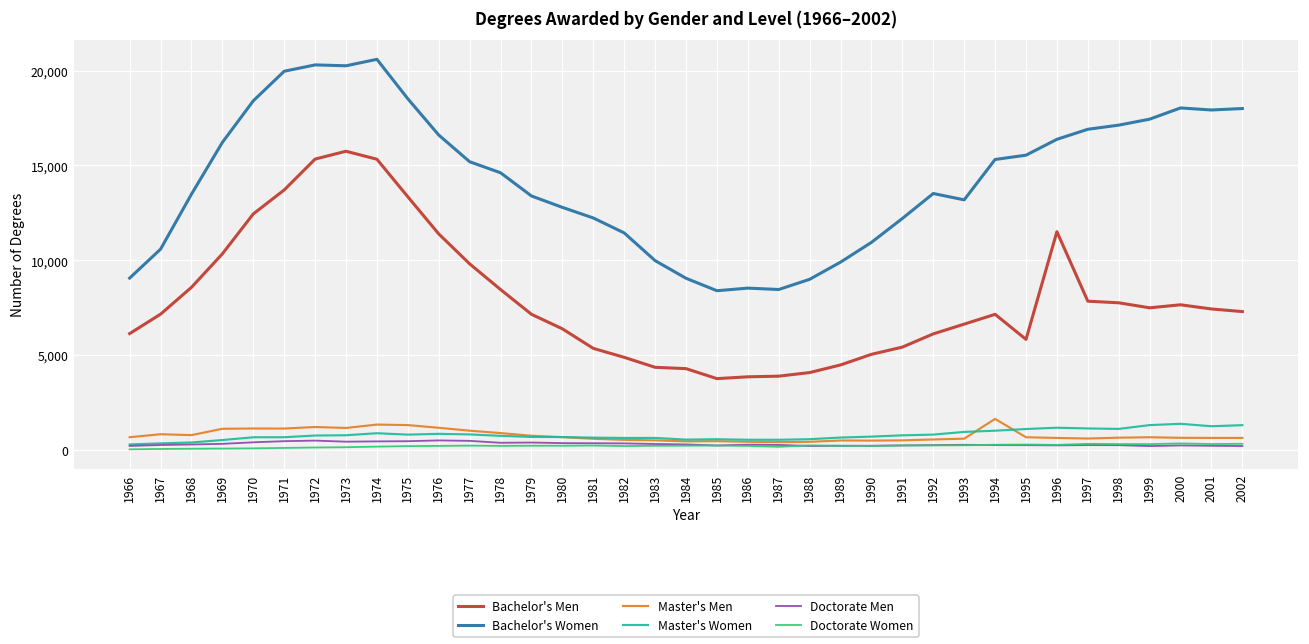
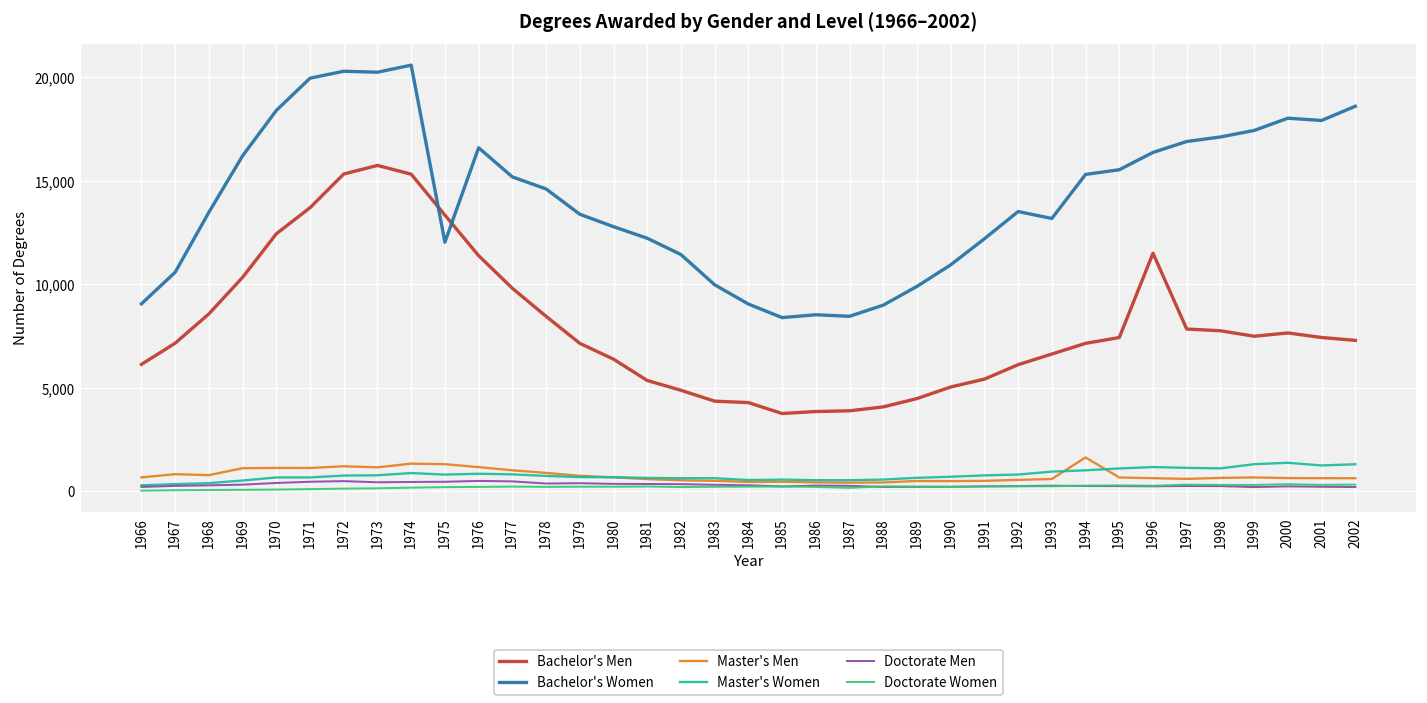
Bachelor's Women, 1975: 18,500 -> 12,000
Bachelor's Men, 1995: 5,800 -> 7,400
Bachelor's Women, 2002: 18,000 -> 18,600
